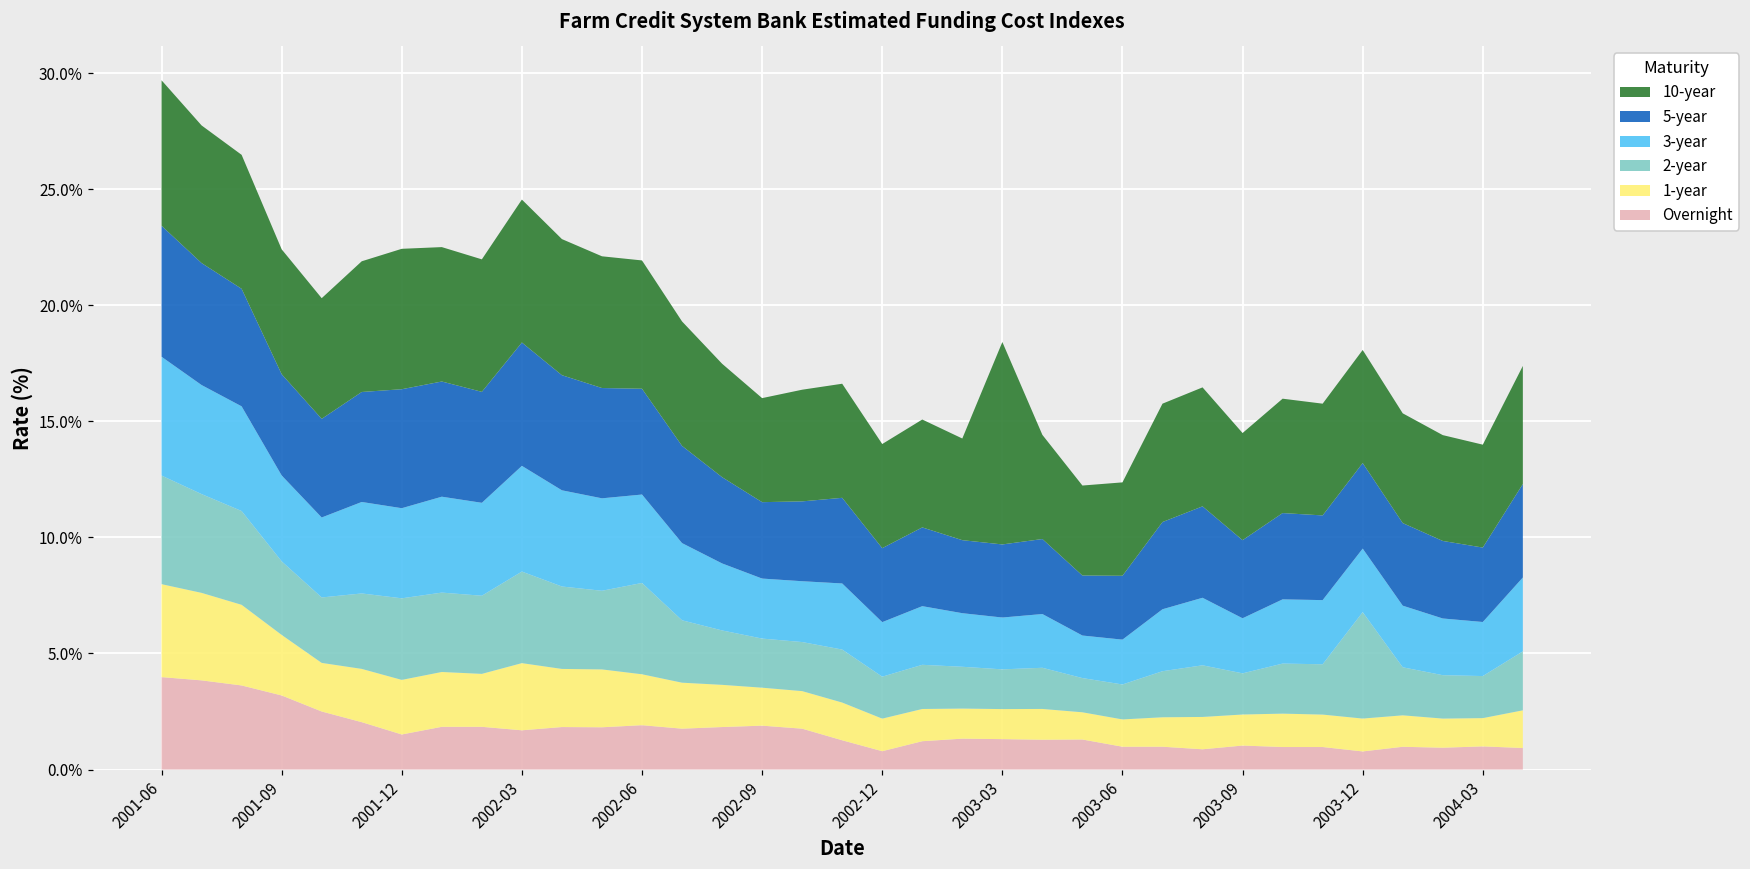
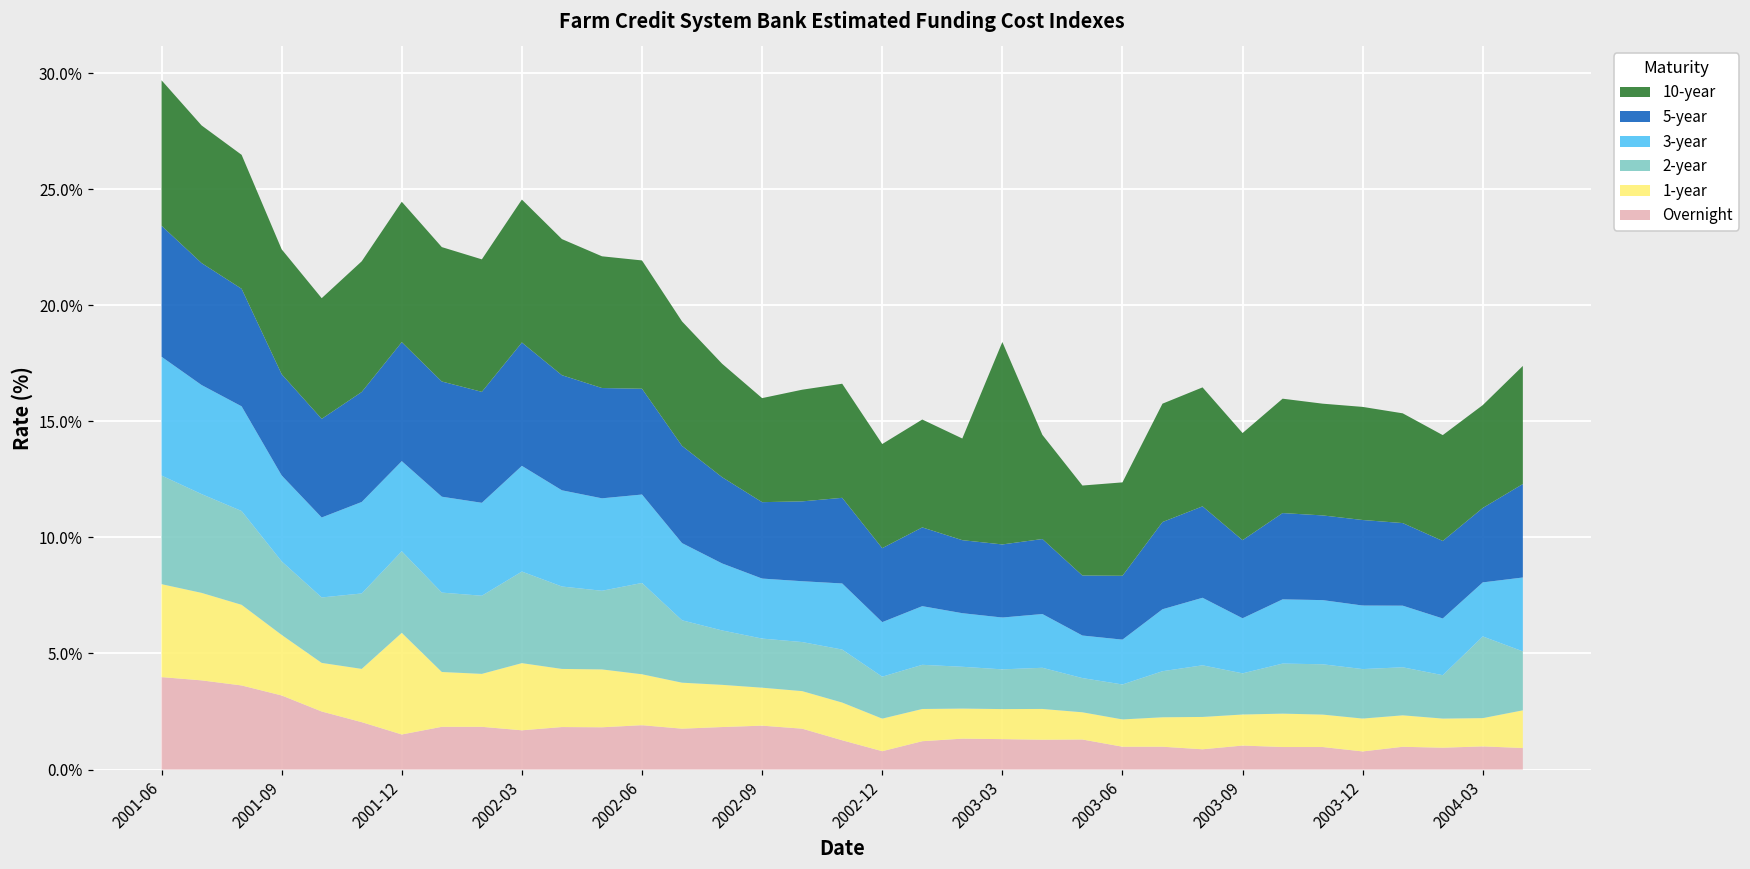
1-year, 2001-12: 2.4% -> 4.4%
2-year, 2003-12: 4.6% -> 2.1%
2-year, 2004-03: 1.8% -> 3.5%
